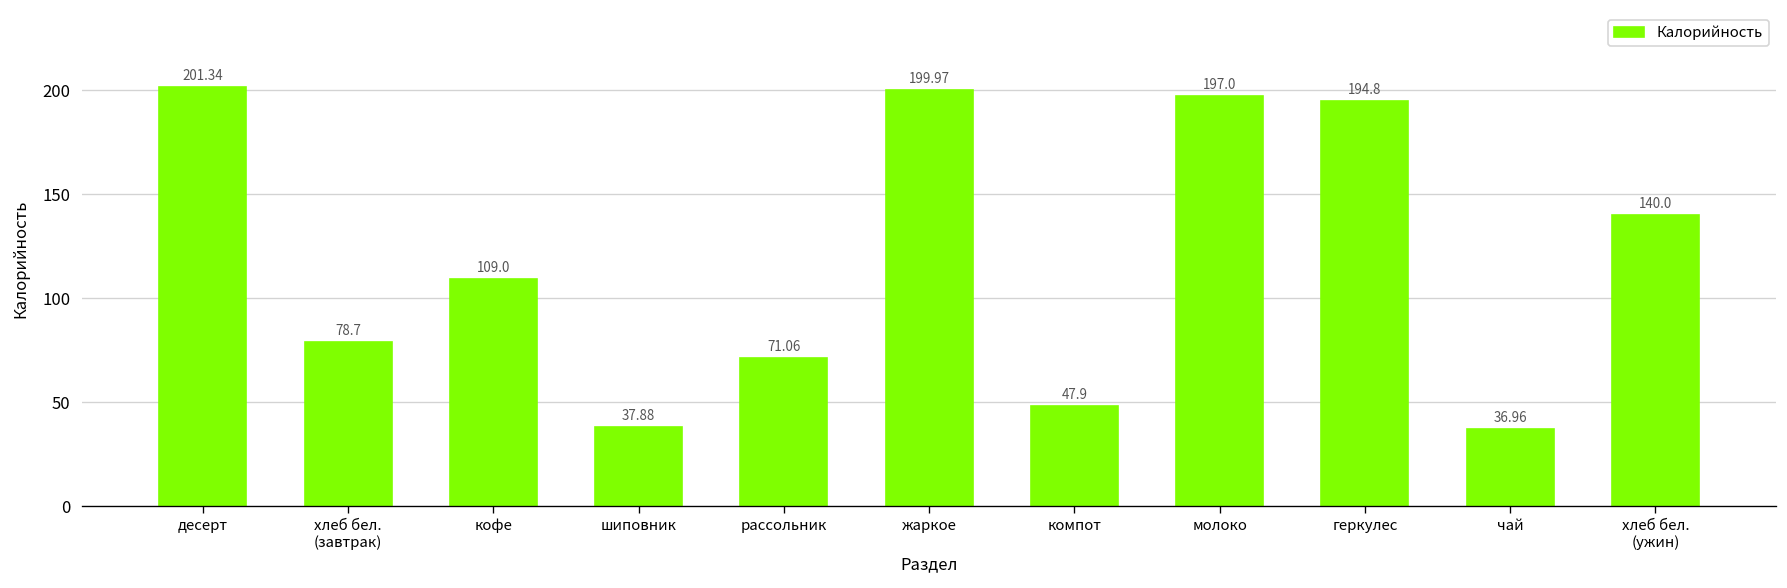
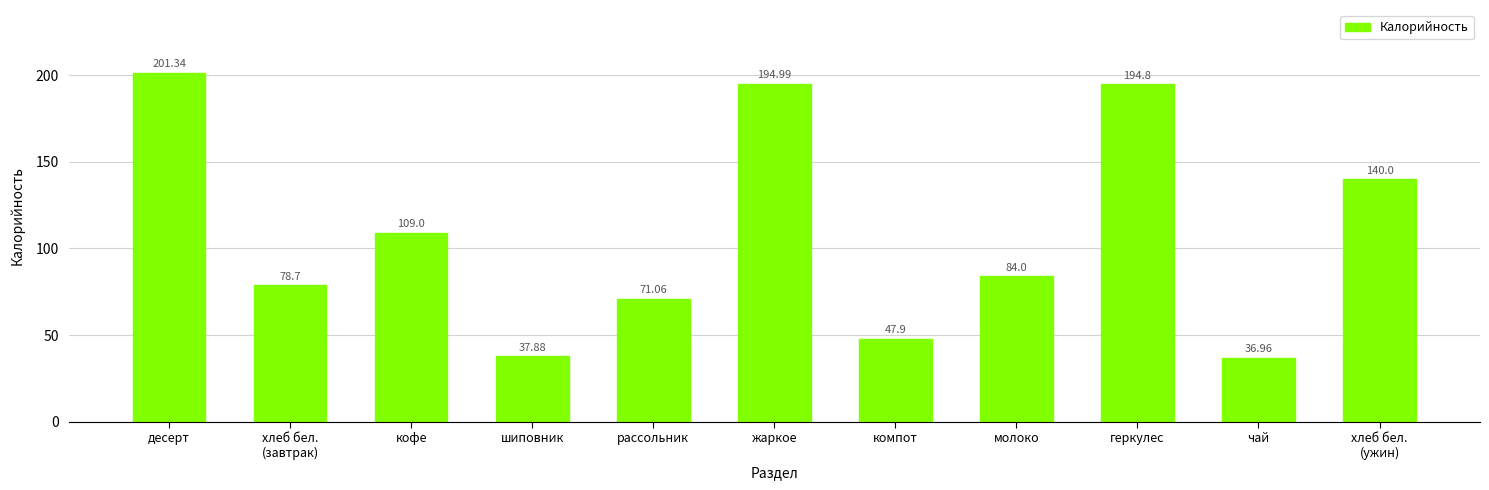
жаркое: 199.97 -> 194.99
молоко: 197.0 -> 84.0
